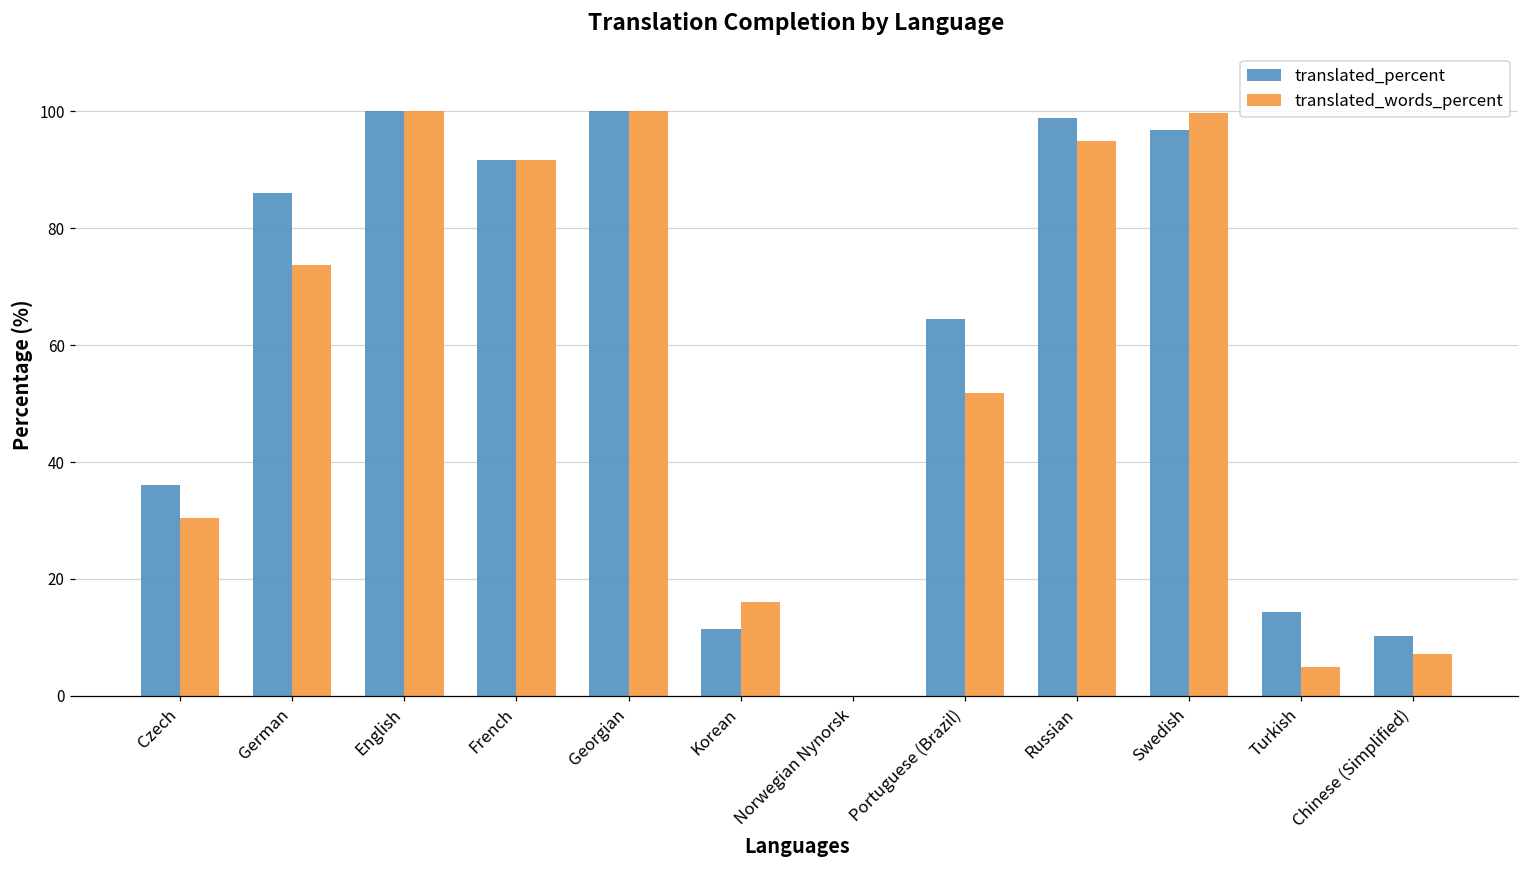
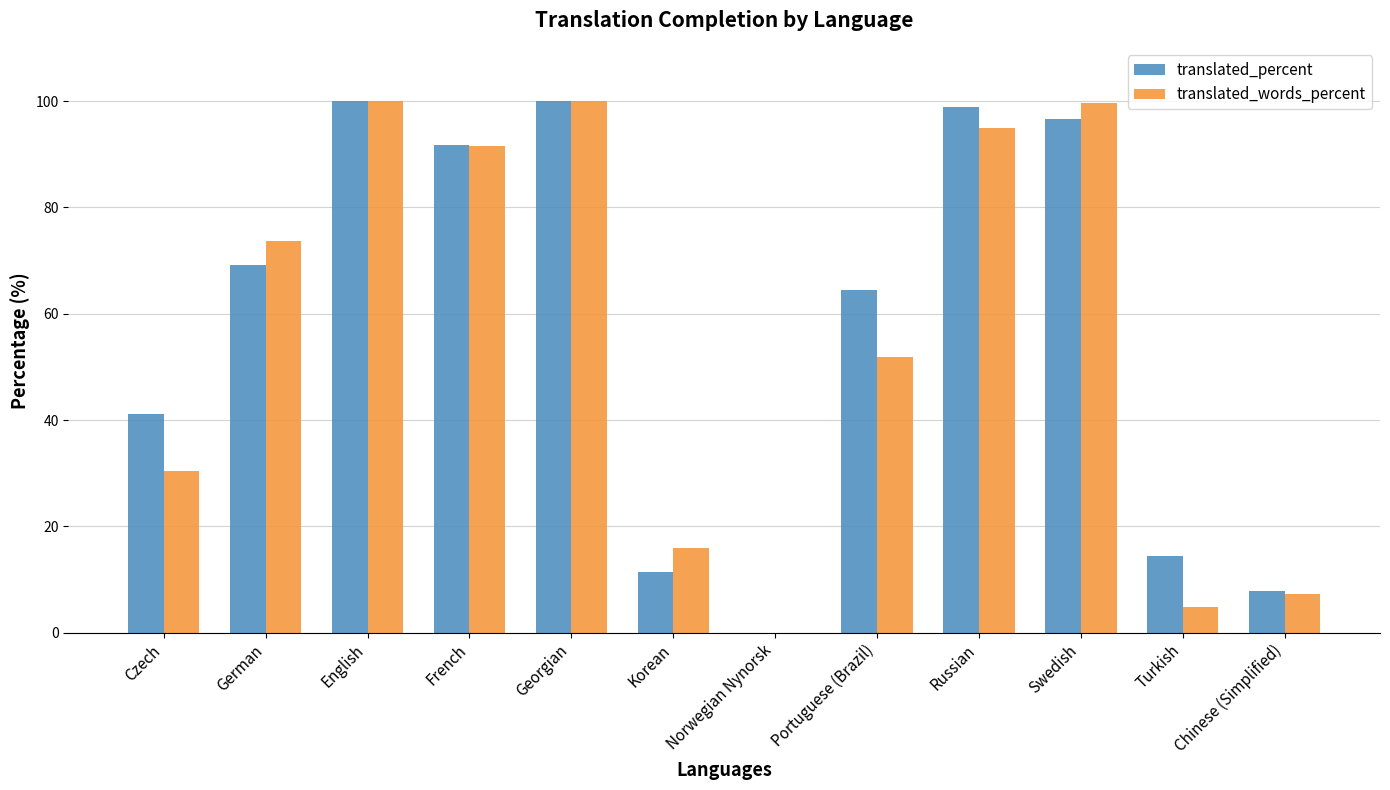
translated_percent, Czech: 36 -> 41
translated_percent, German: 86 -> 69
translated_percent, Chinese (Simplified): 10 -> 8
